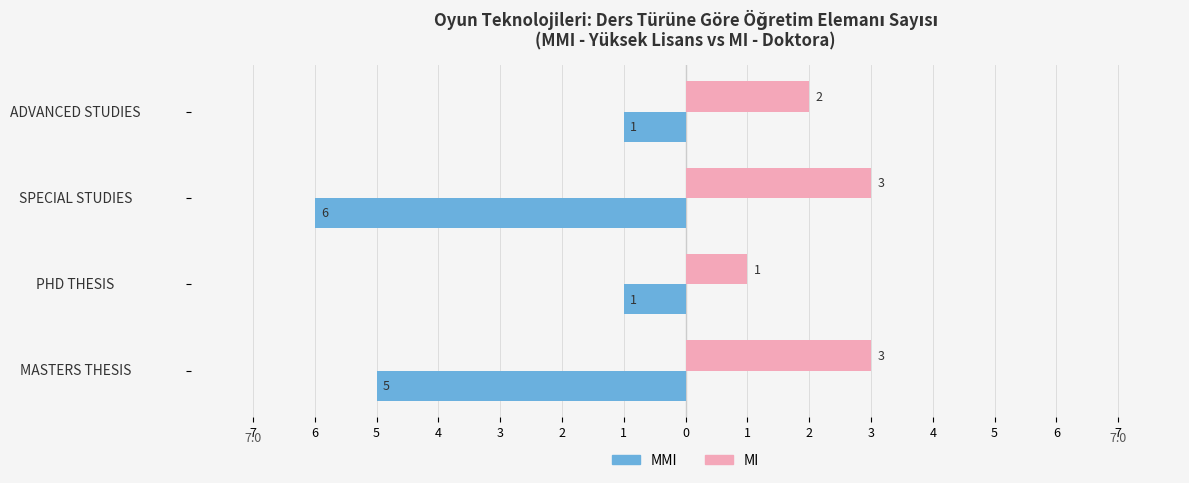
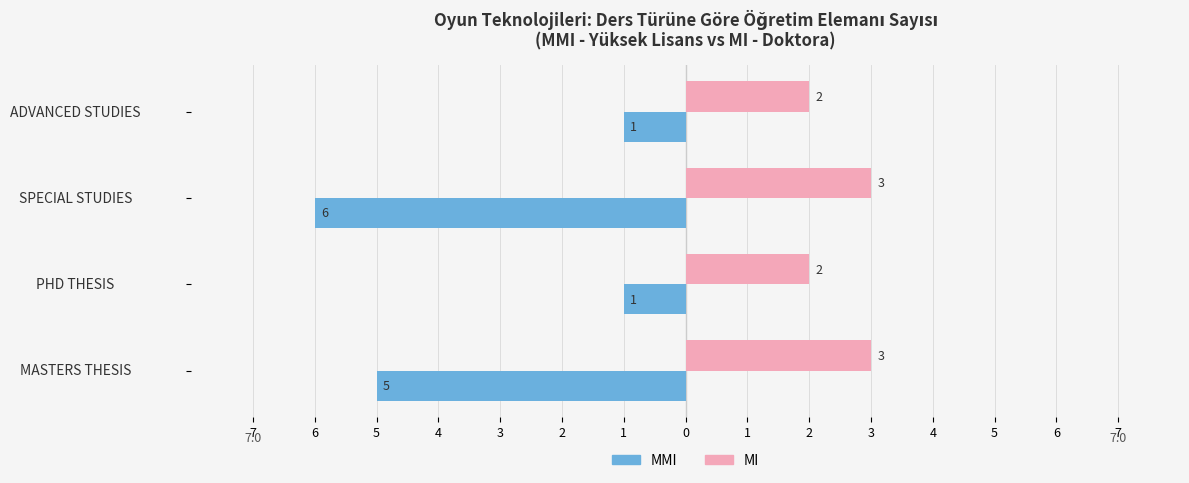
MI, PHD THESIS: 1 -> 2
